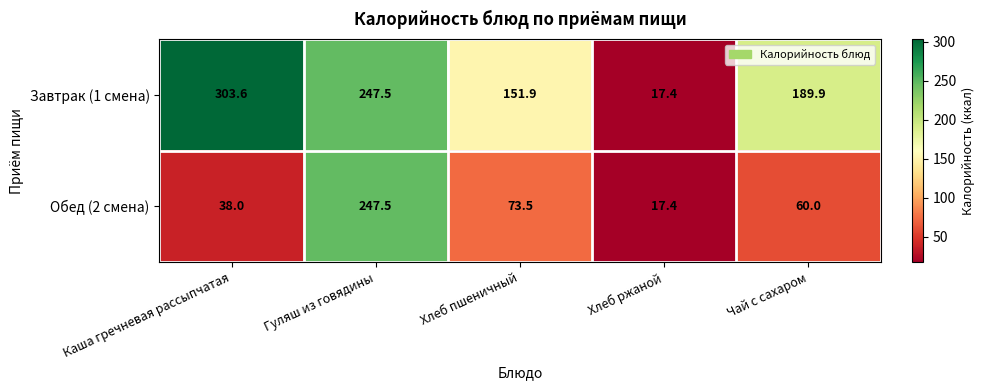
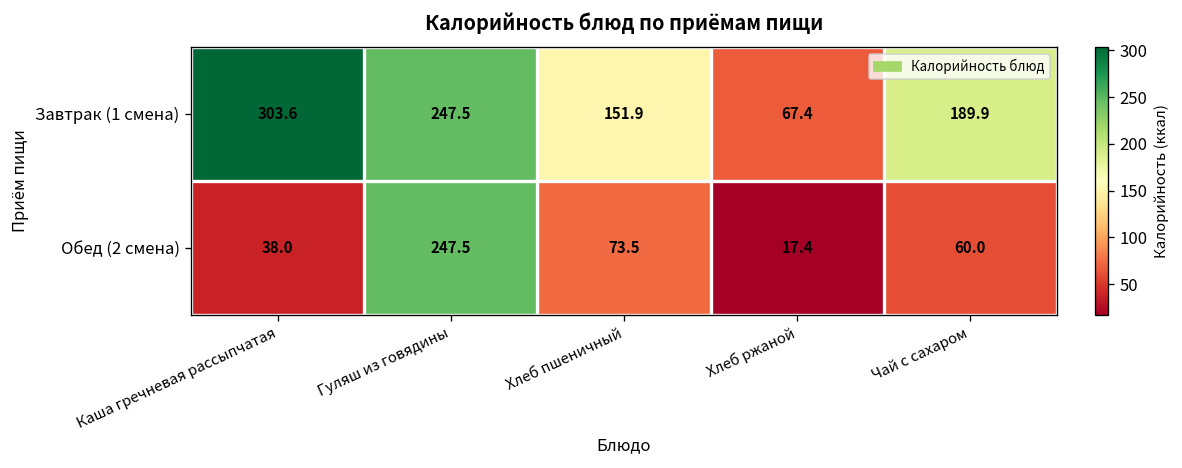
Завтрак (1 смена), Хлеб ржаной: 17.4 -> 67.4
